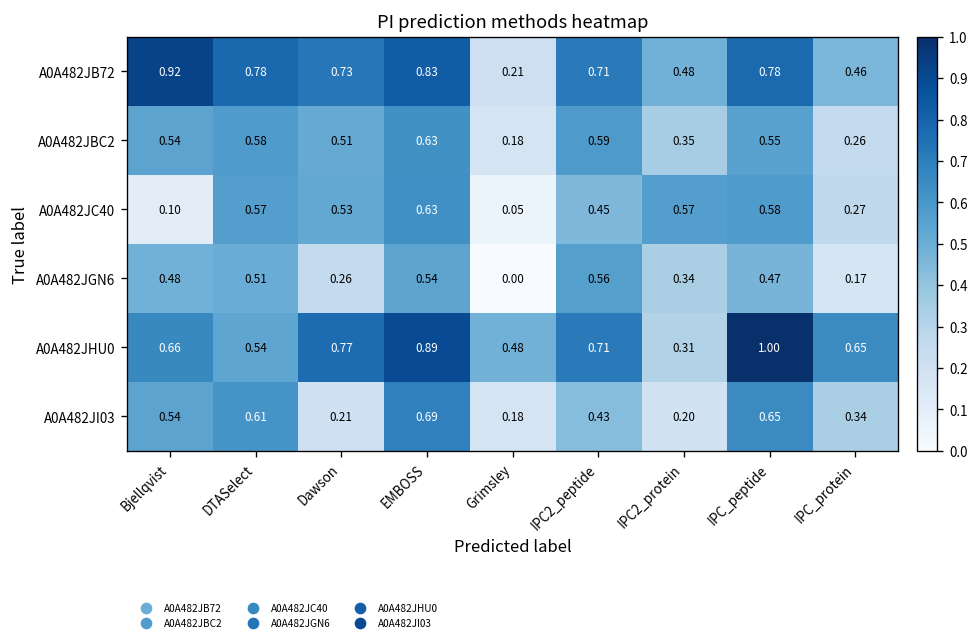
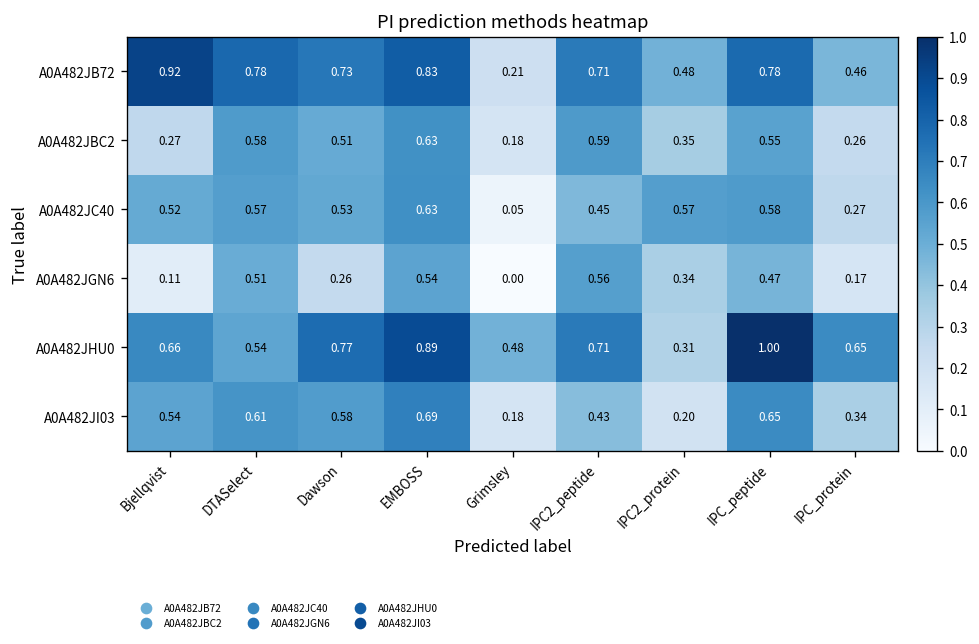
A0A482JBC2, Bjellqvist: 0.54 -> 0.27
A0A482JC40, Bjellqvist: 0.10 -> 0.52
A0A482JGN6, Bjellqvist: 0.48 -> 0.11
A0A482JI03, Dawson: 0.21 -> 0.58
